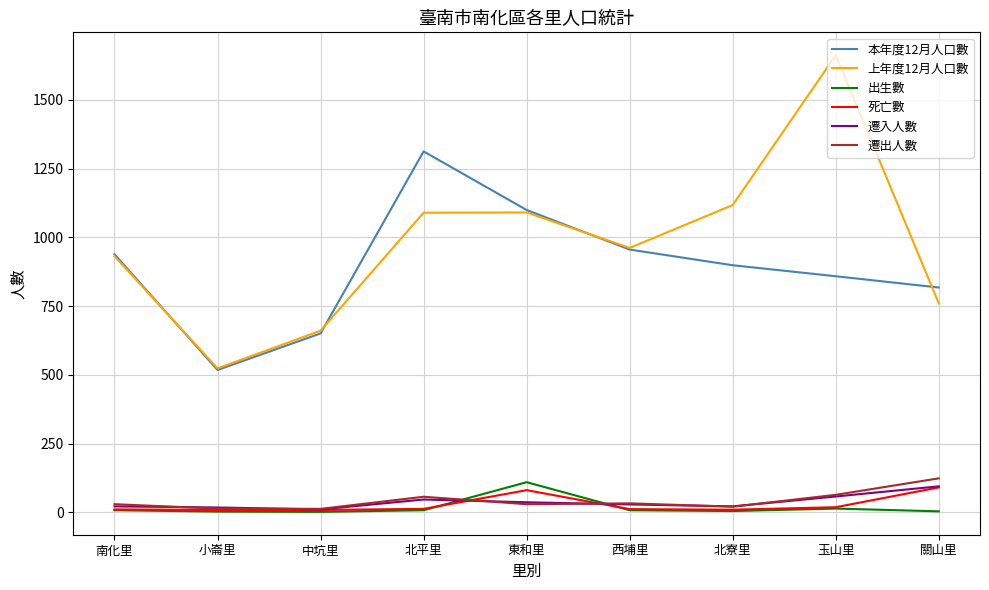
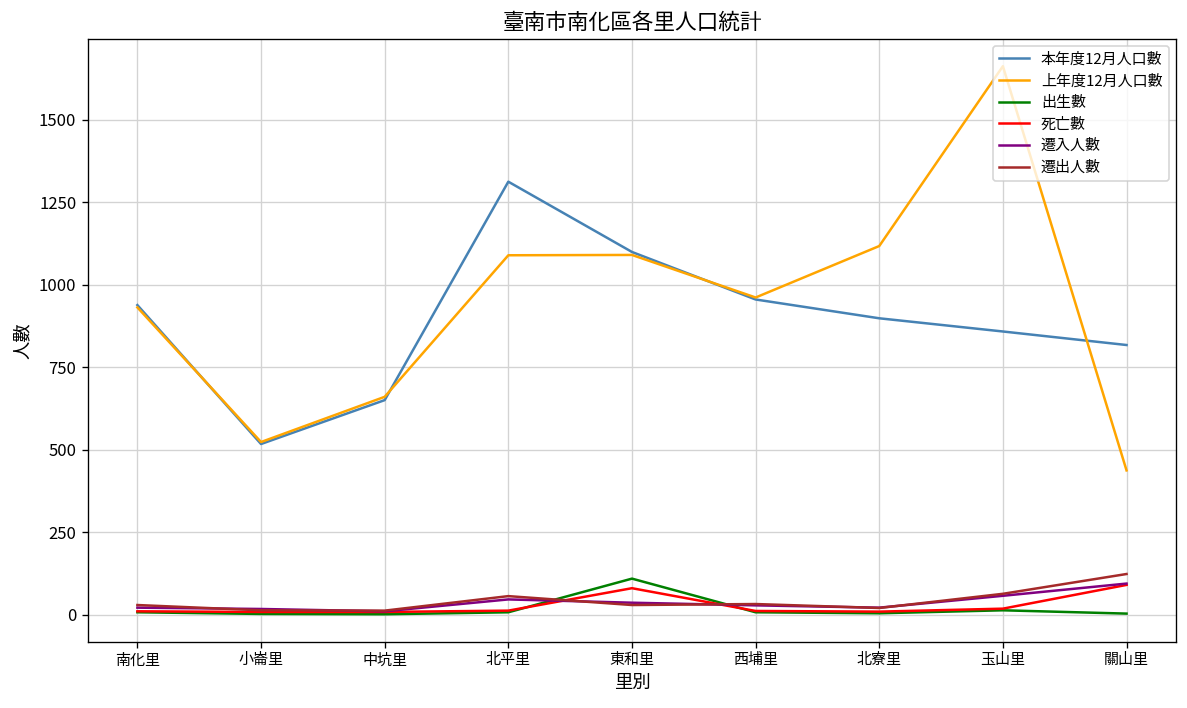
上年度12月人口數, 關山里: 760 -> 440
